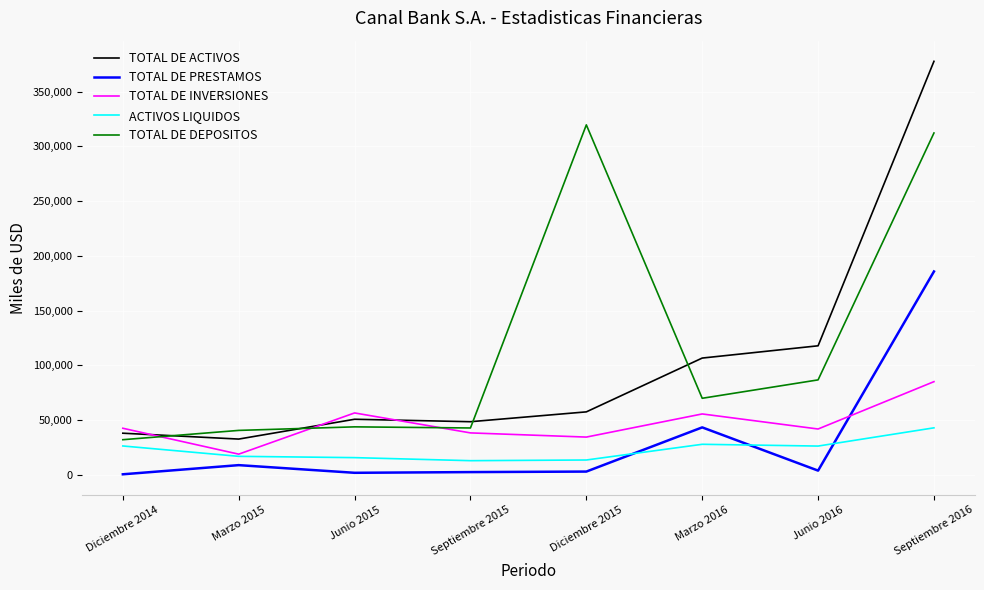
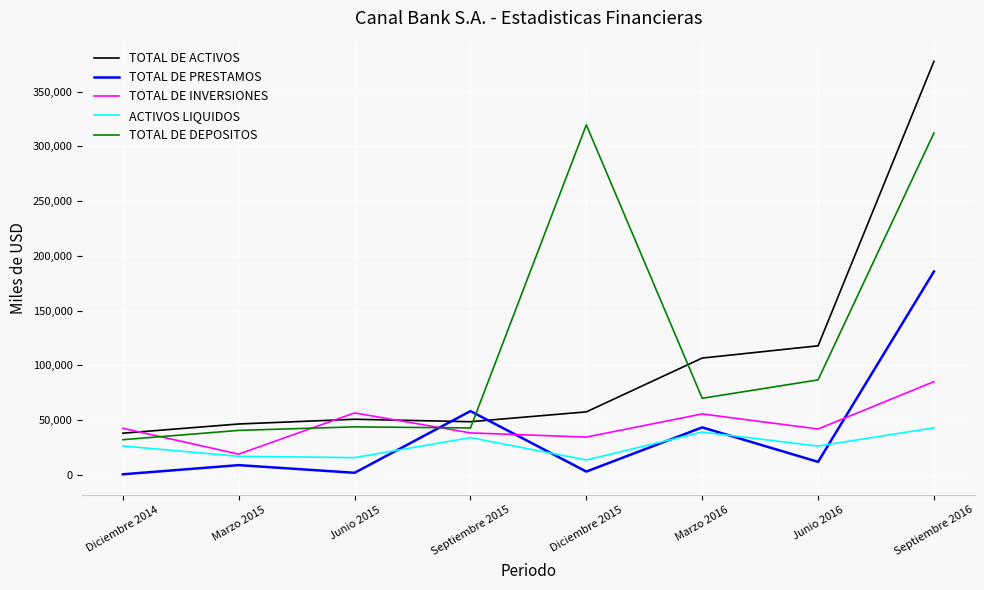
TOTAL DE ACTIVOS, Marzo 2015: 33,000 -> 46,000
TOTAL DE PRESTAMOS, Septiembre 2015: 2,000 -> 58,000
ACTIVOS LIQUIDOS, Septiembre 2015: 13,000 -> 34,000
ACTIVOS LIQUIDOS, Marzo 2016: 28,000 -> 39,000
TOTAL DE PRESTAMOS, Junio 2016: 4,000 -> 12,000
